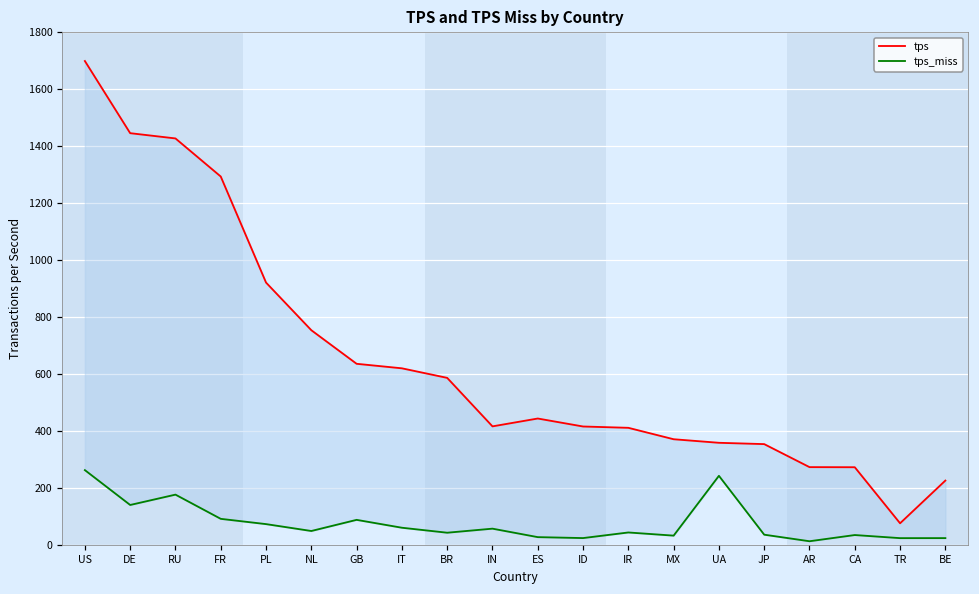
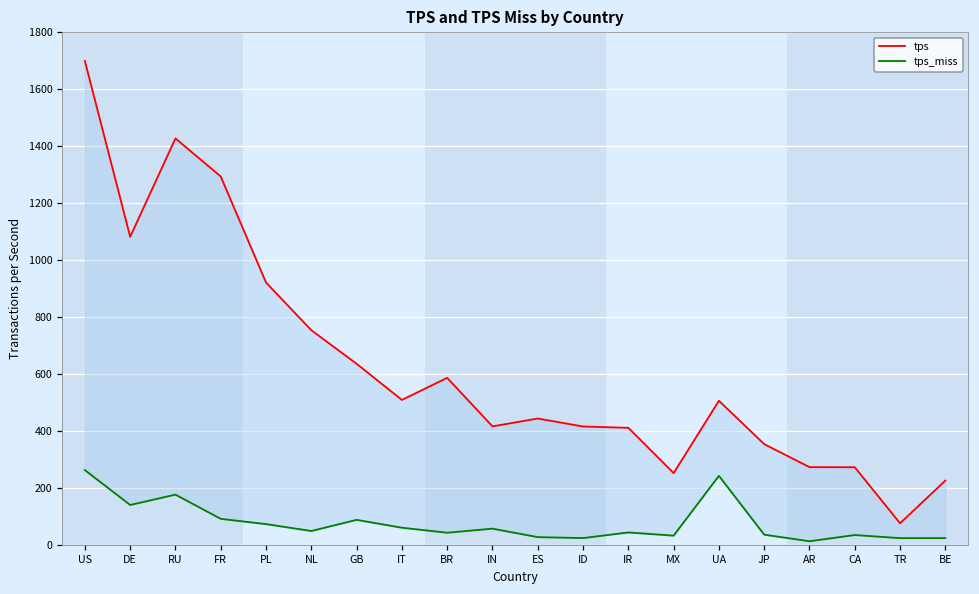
tps, DE: 1450 -> 1080
tps, IT: 620 -> 510
tps, MX: 370 -> 250
tps, UA: 360 -> 510
